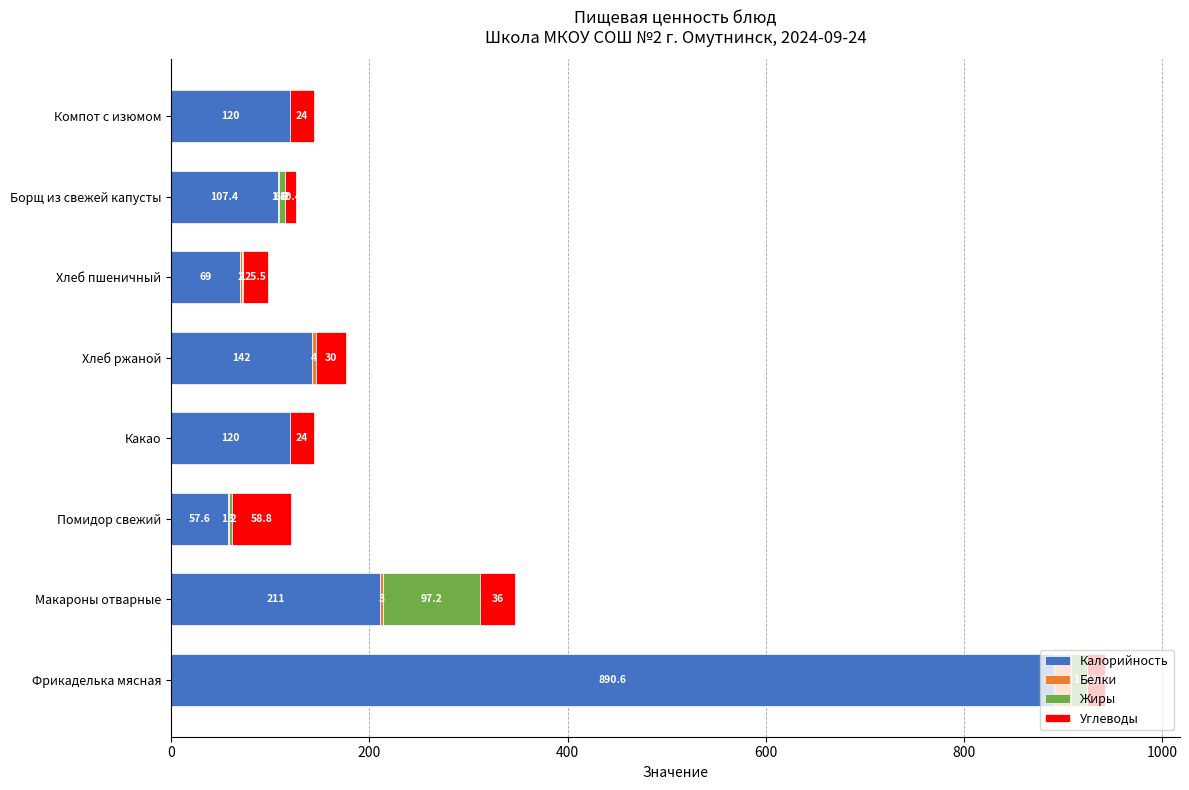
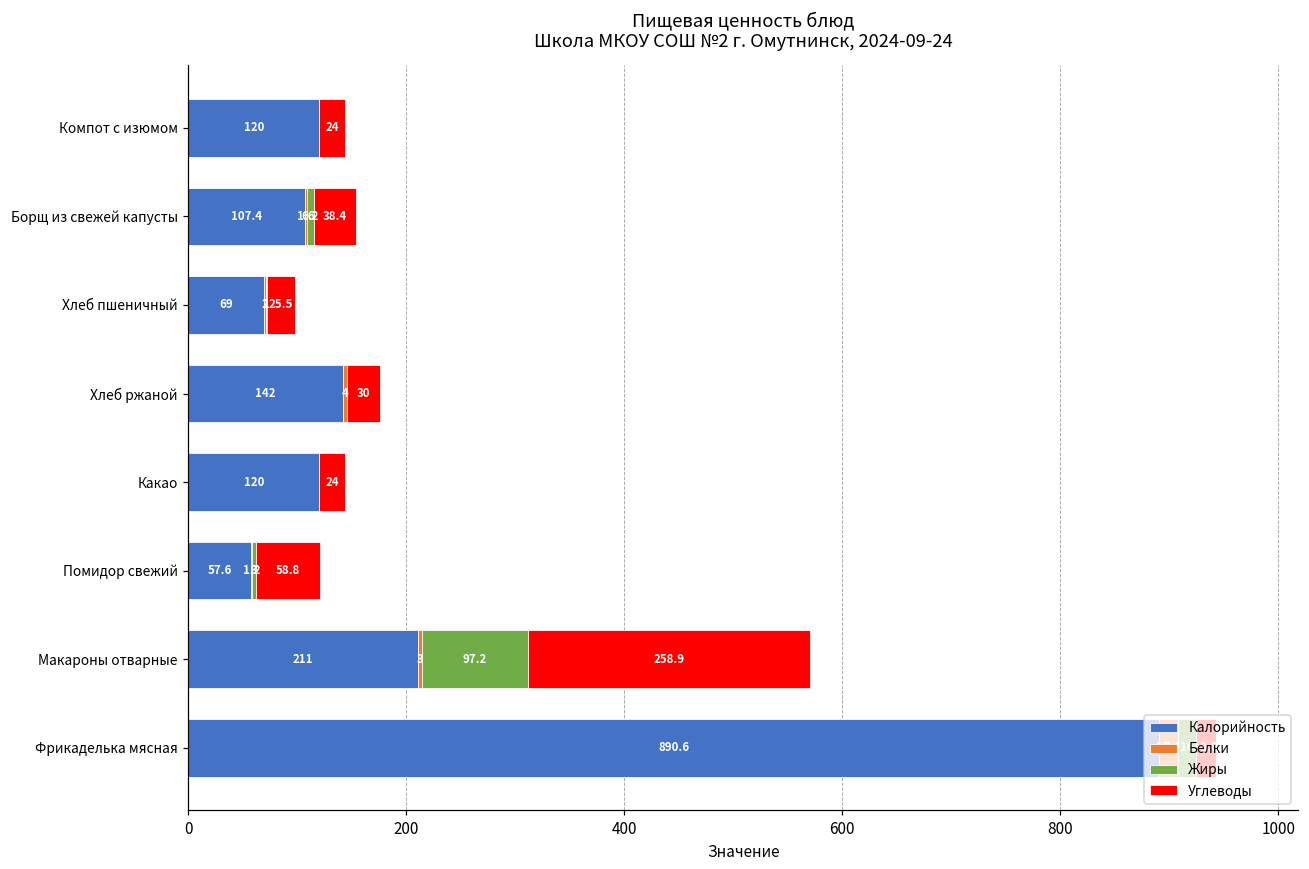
Углеводы, Борщ из свежей капусты: 10.4 -> 38.4
Углеводы, Макароны отварные: 36 -> 258.9
